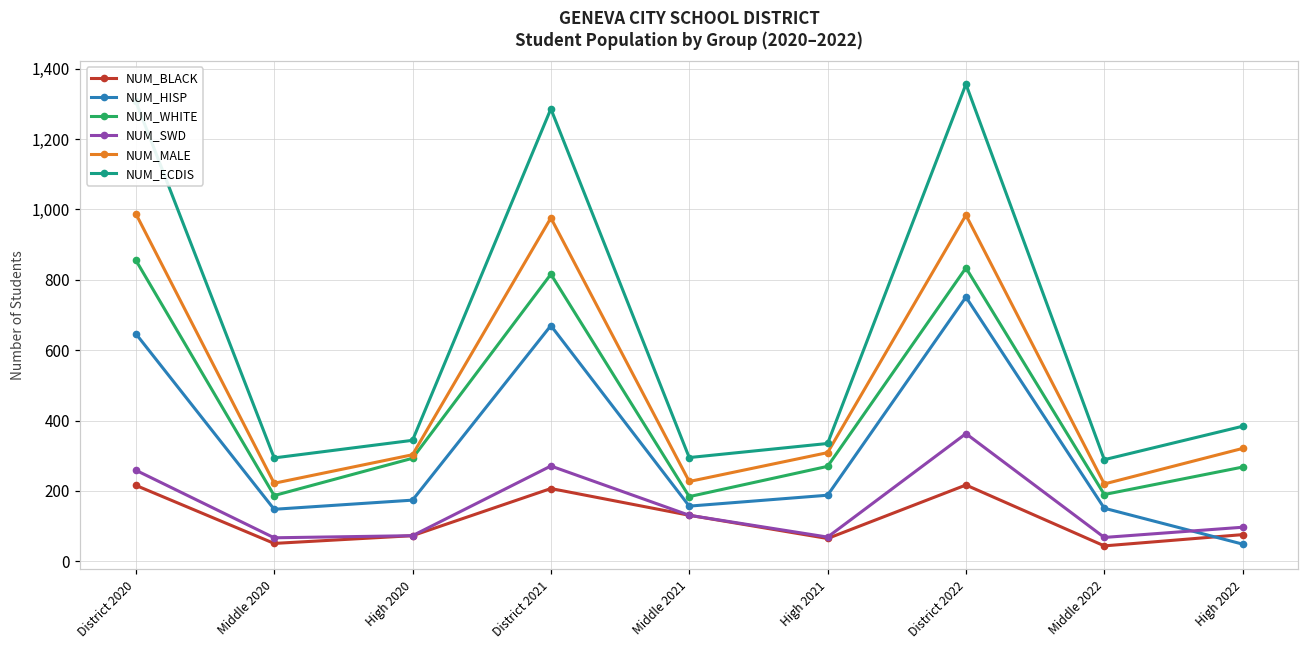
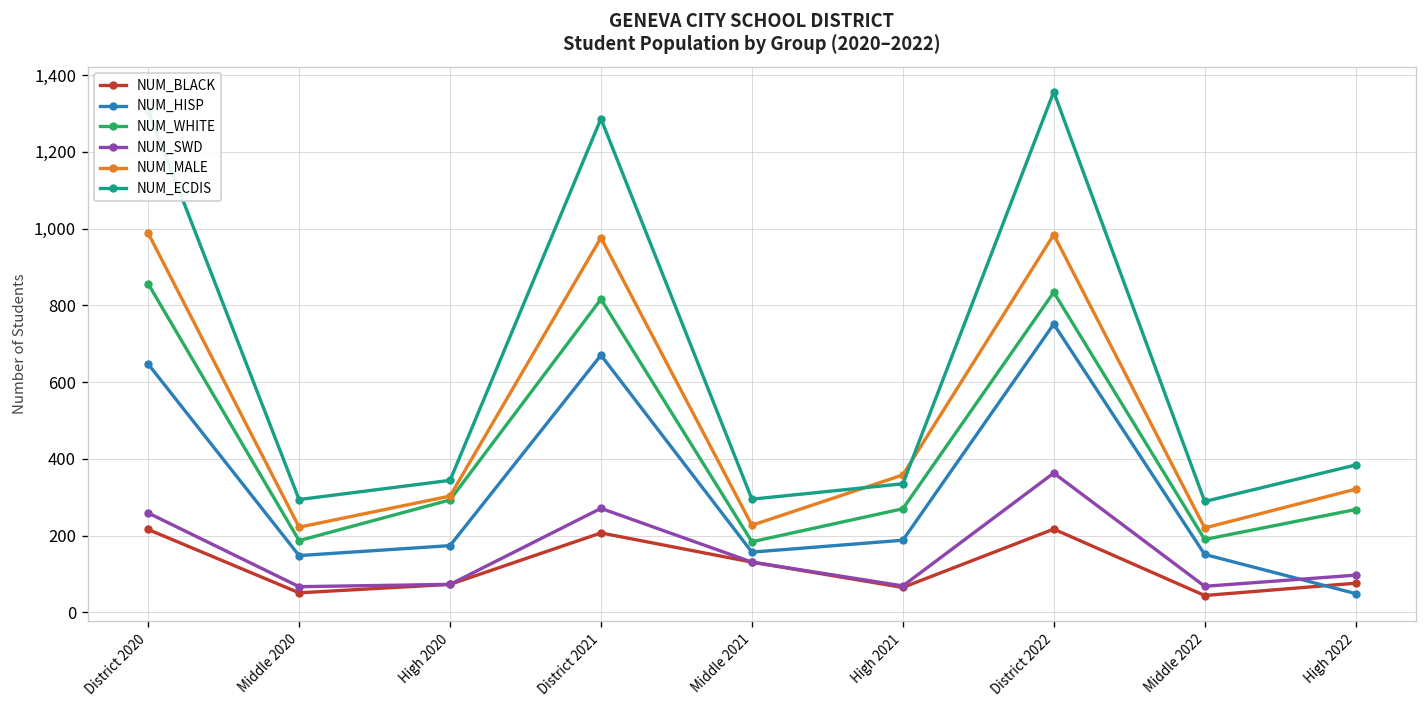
NUM_MALE, High 2021: 310 -> 360
